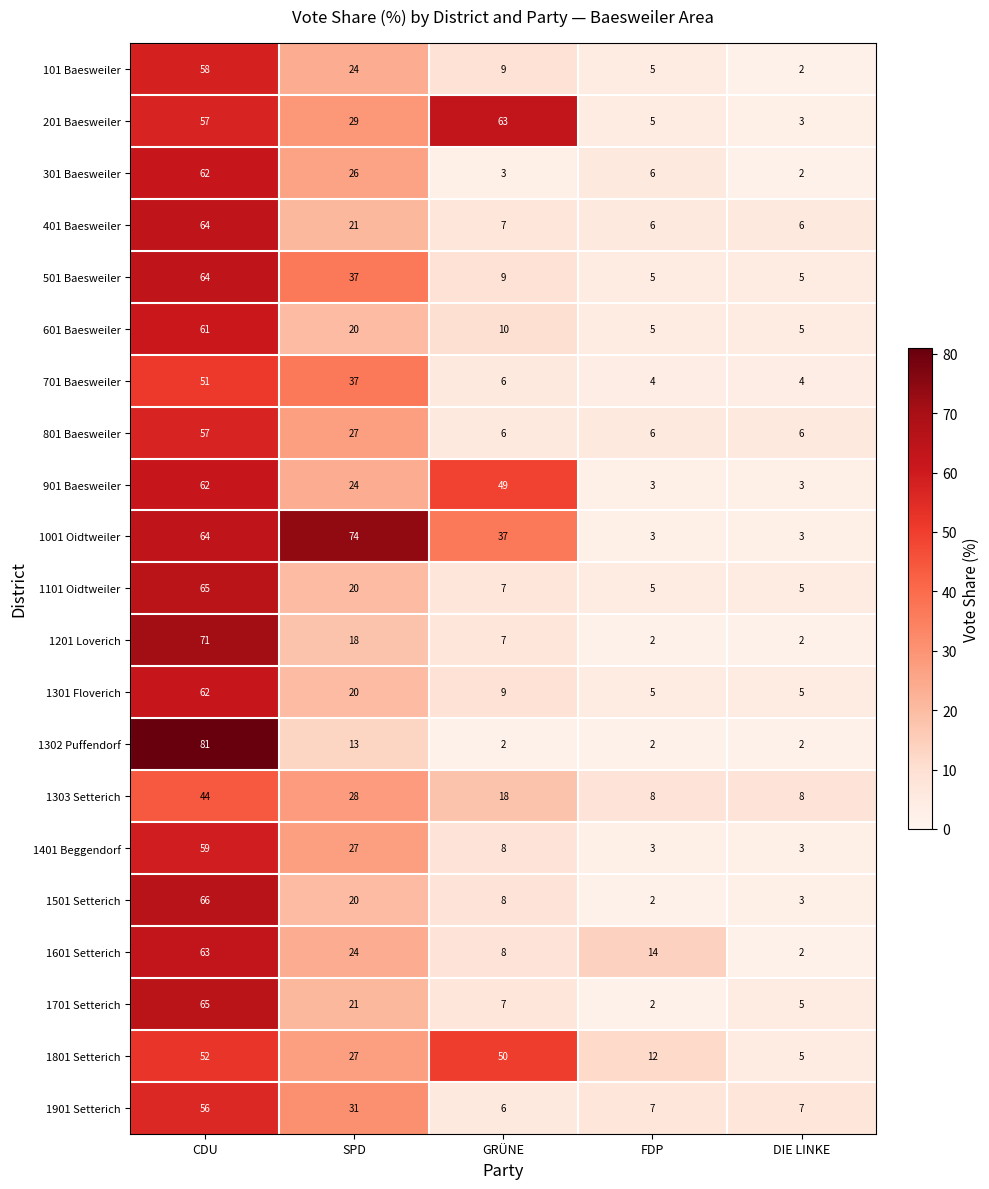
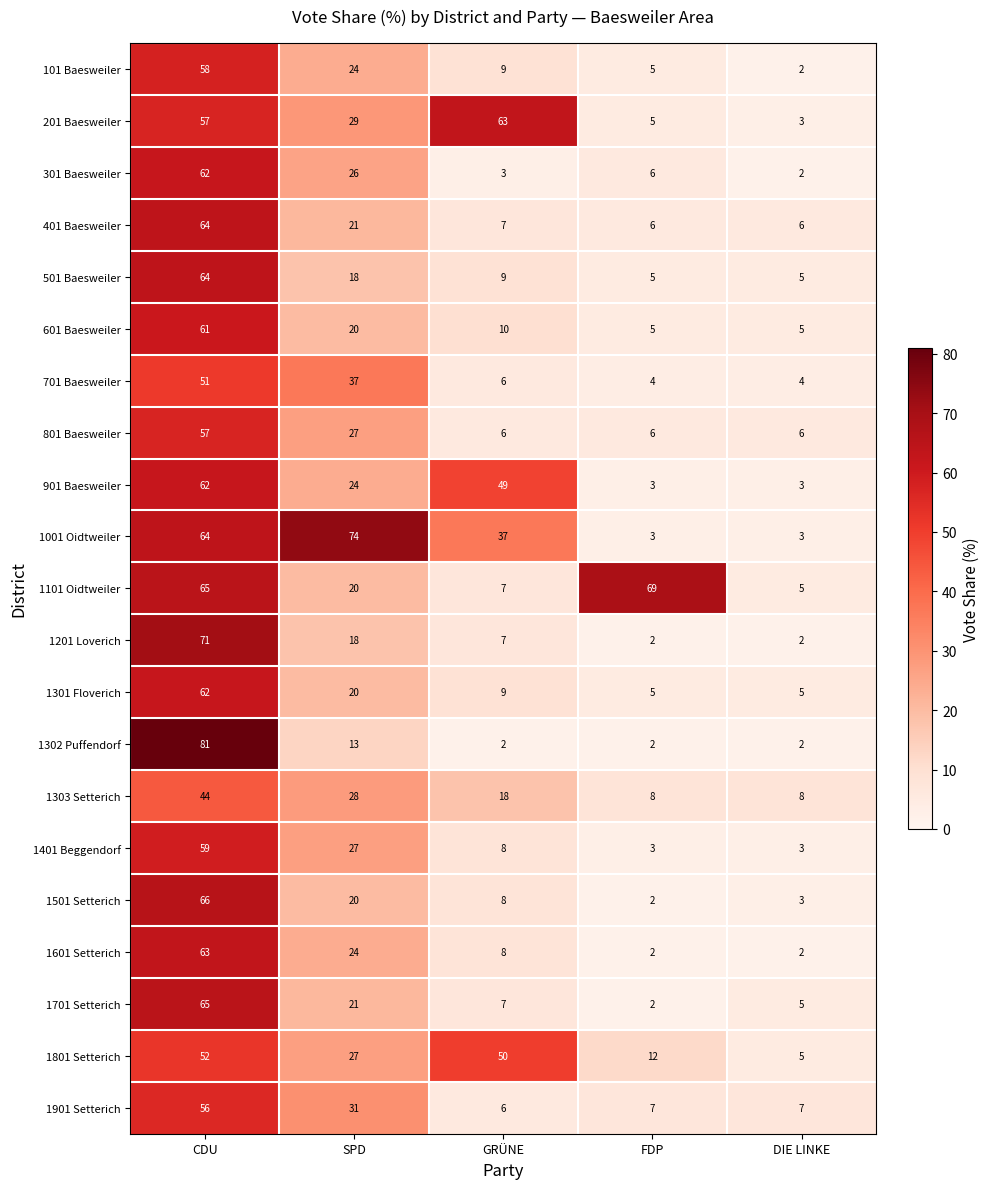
501 Baesweiler, SPD: 37 -> 18
1101 Oidtweiler, FDP: 5 -> 69
1601 Setterich, FDP: 14 -> 2
